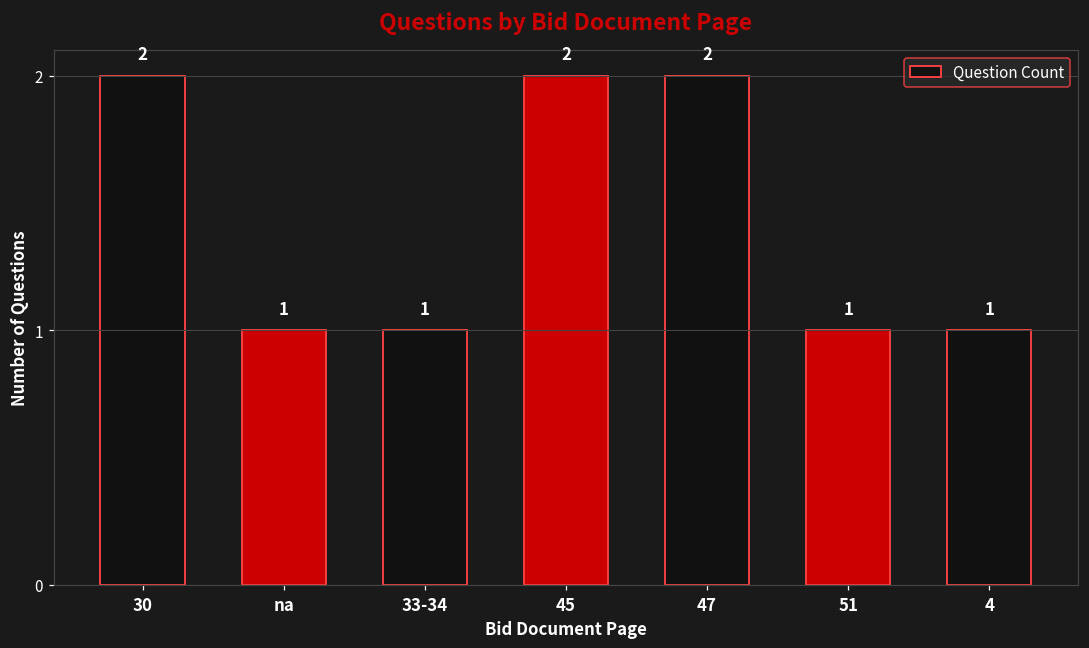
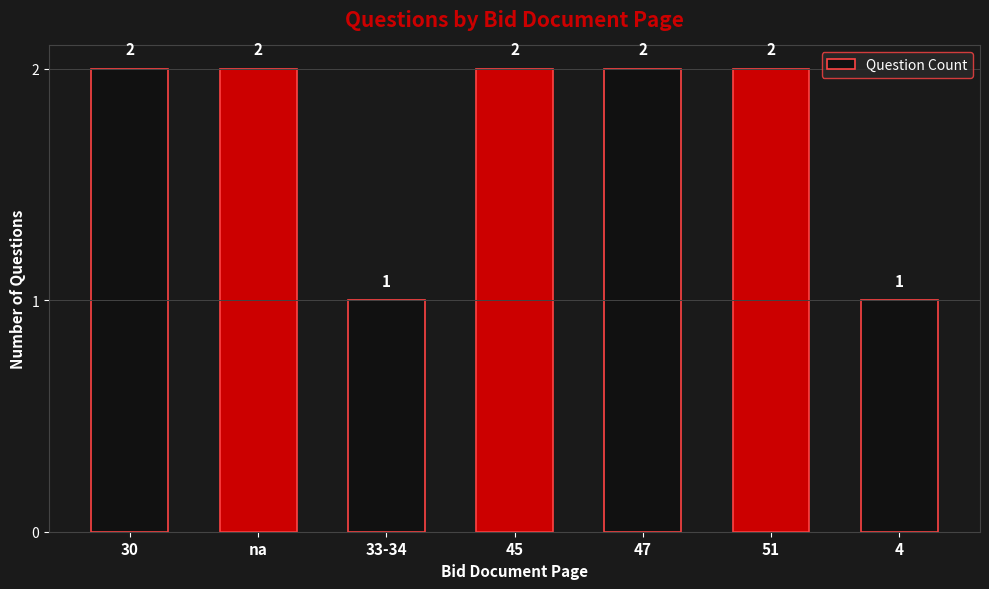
na: 1 -> 2
51: 1 -> 2
